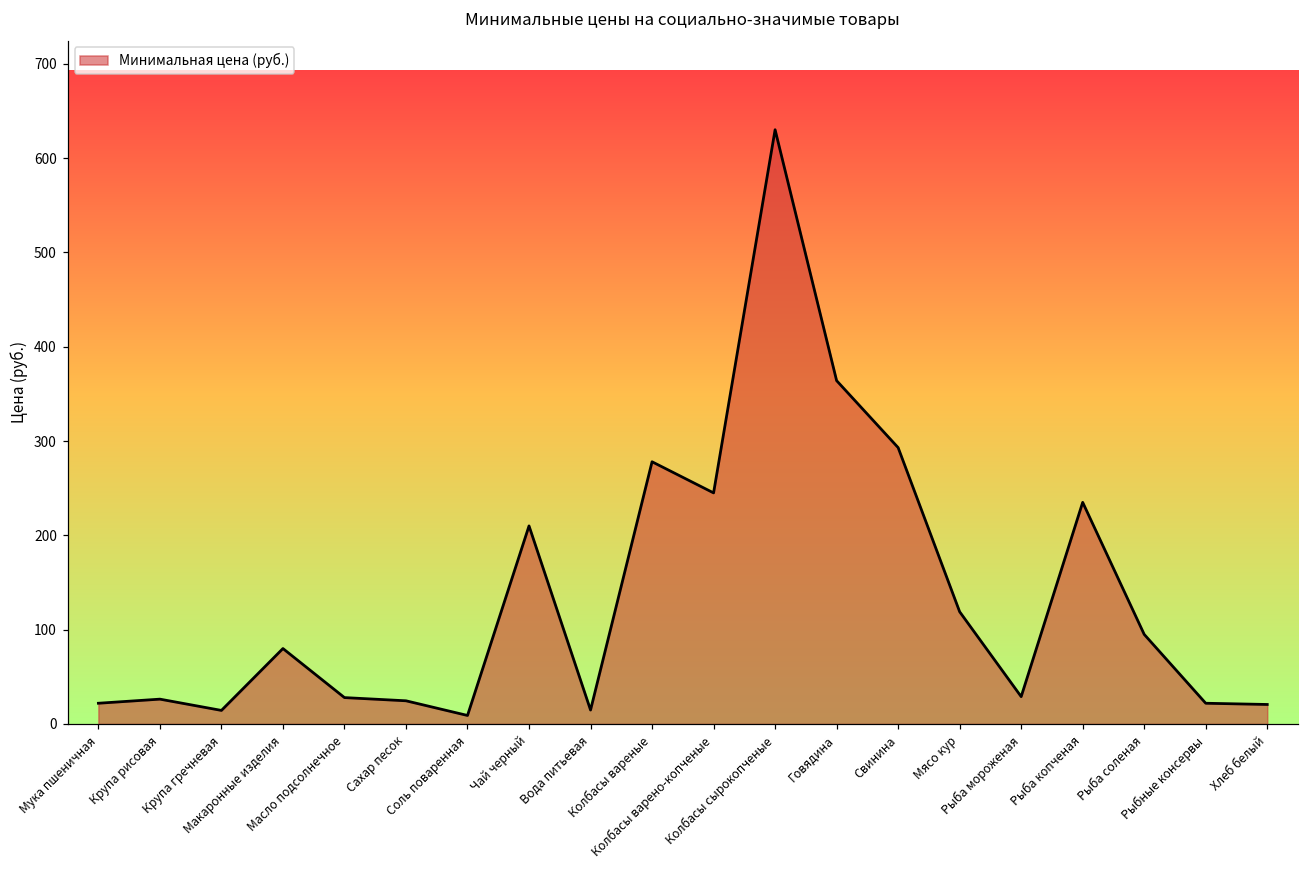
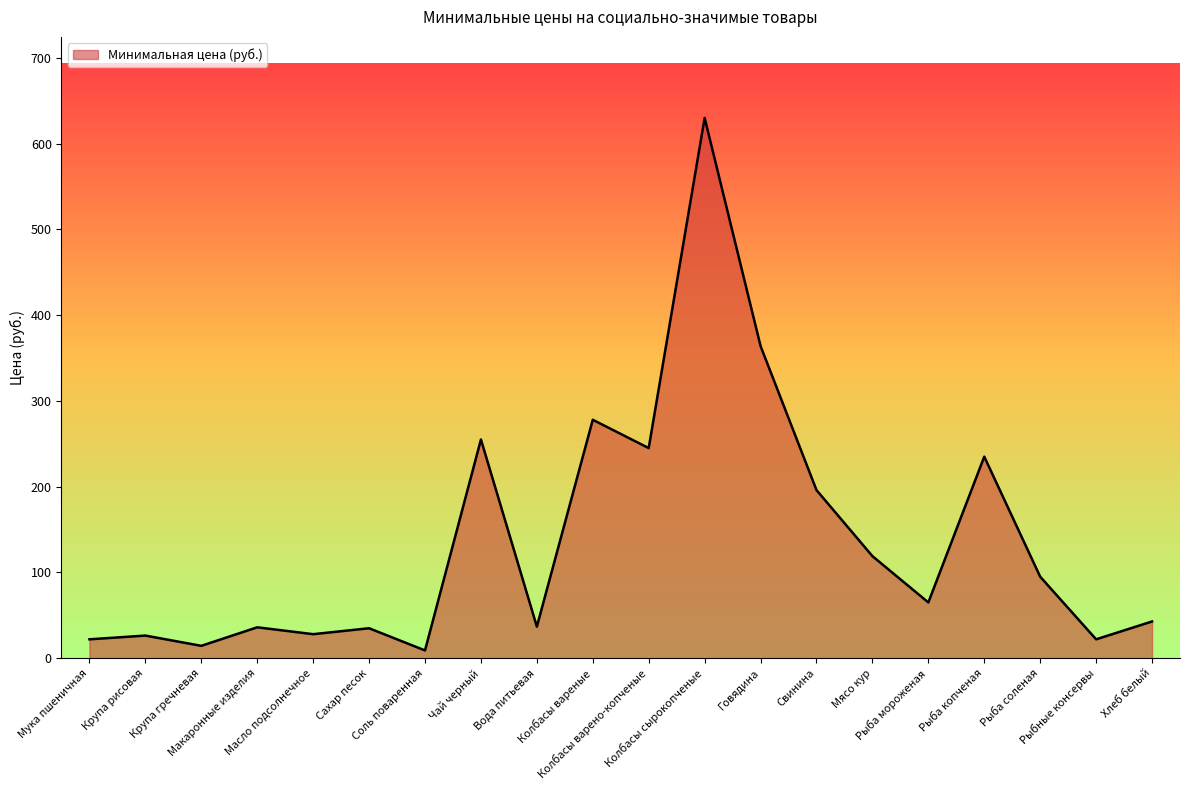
Макаронные изделия: 80 -> 40
Сахар песок: 20 -> 30
Чай черный: 210 -> 260
Вода питьевая: 10 -> 40
Свинина: 290 -> 200
Рыба мороженая: 30 -> 70
Хлеб белый: 20 -> 40
